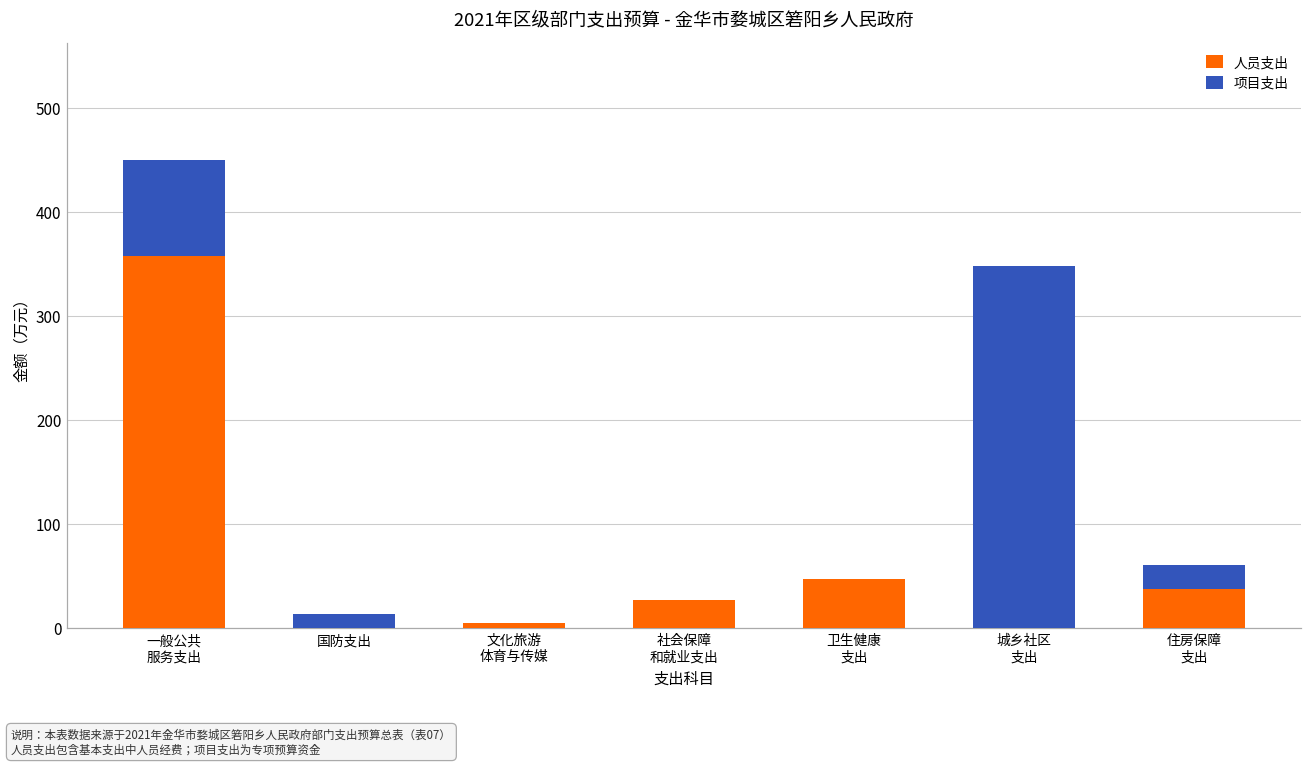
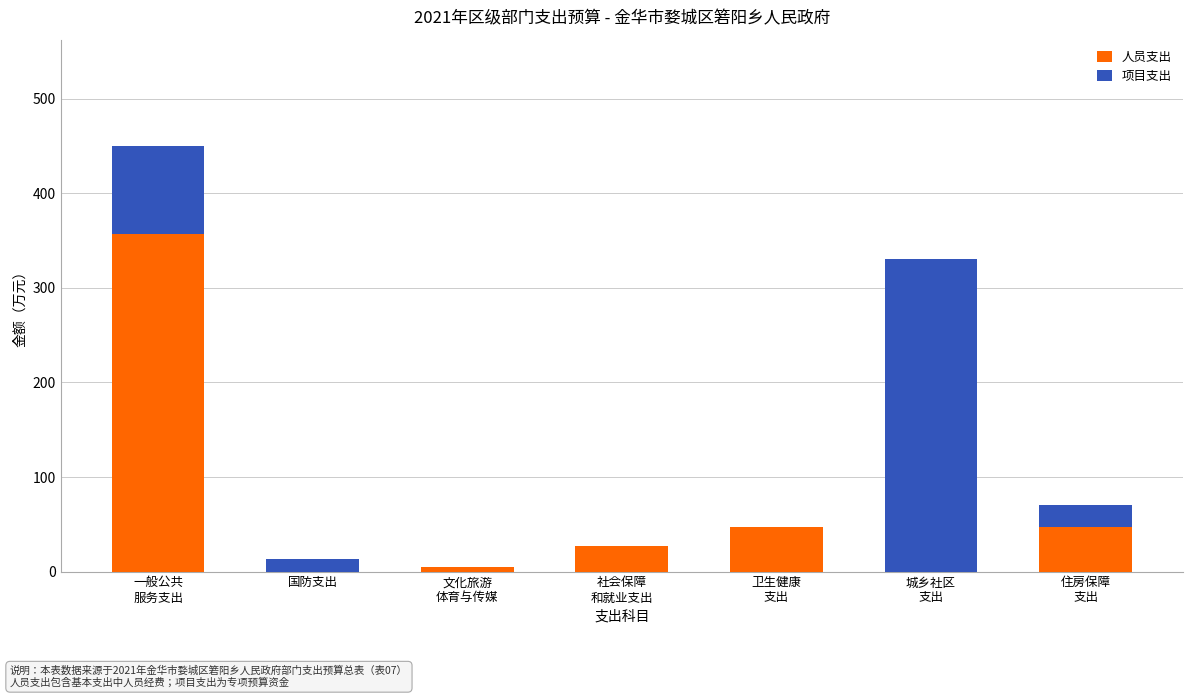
项目支出, 城乡社区 支出: 350 -> 330
人员支出, 住房保障 支出: 40 -> 50
